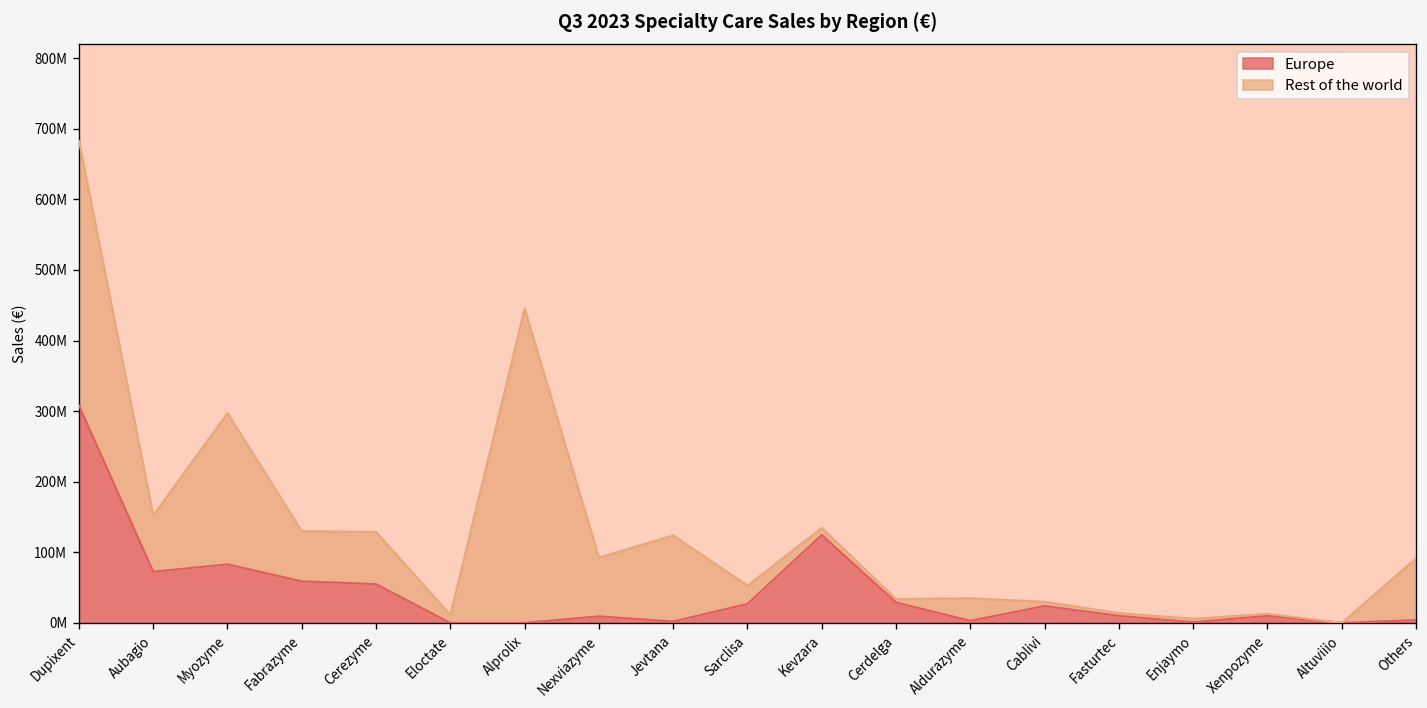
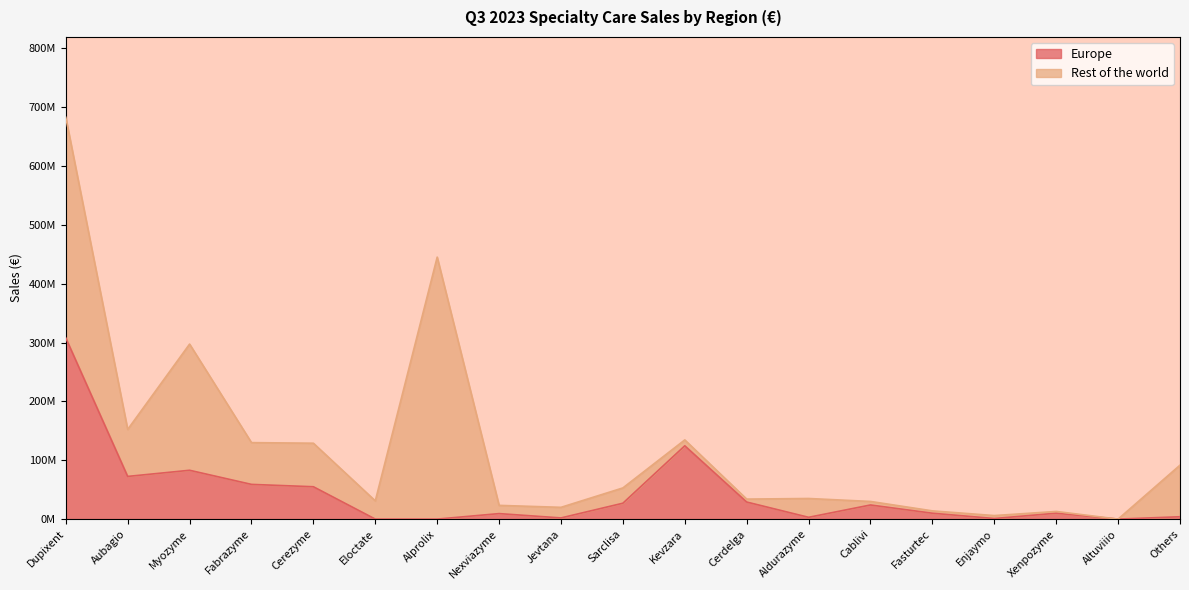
Rest of the world, Eloctate: 10000000 -> 30000000
Rest of the world, Nexviazyme: 80000000 -> 10000000
Rest of the world, Jevtana: 120000000 -> 20000000
